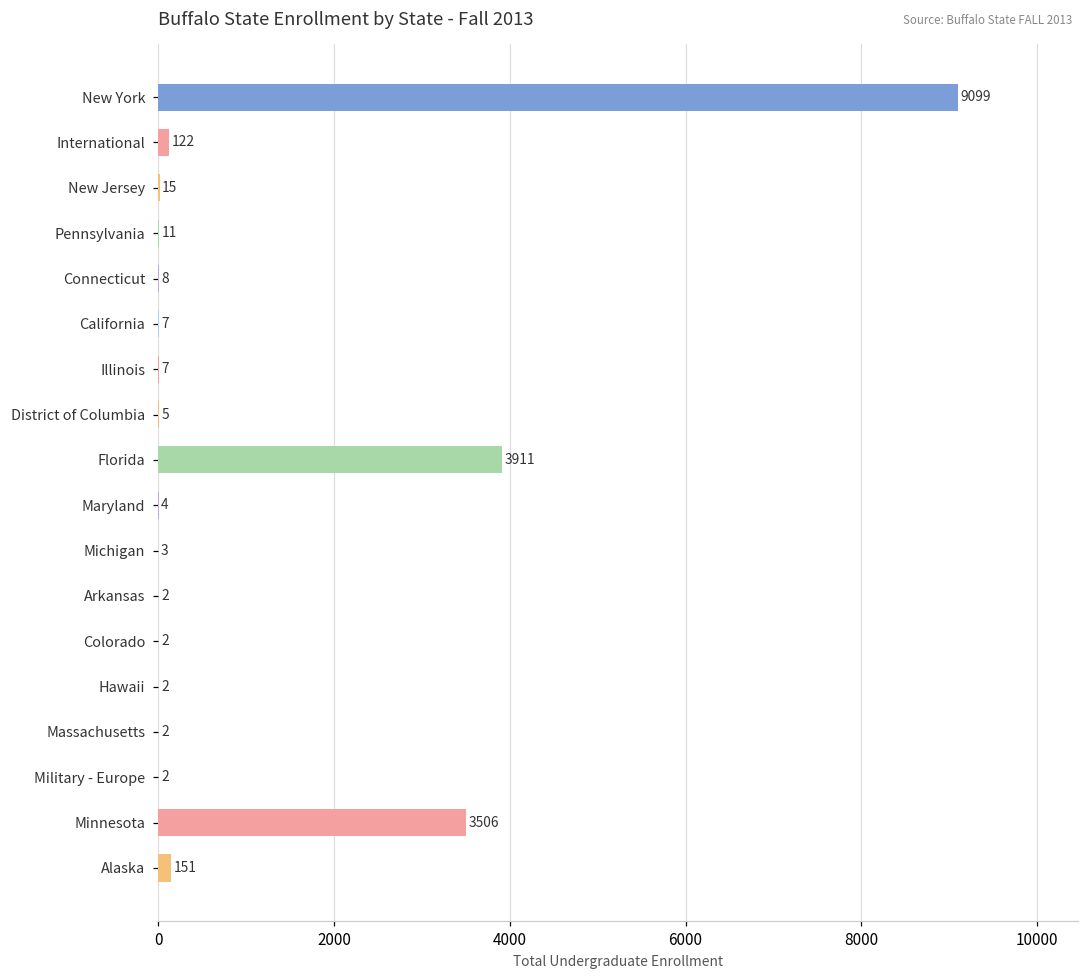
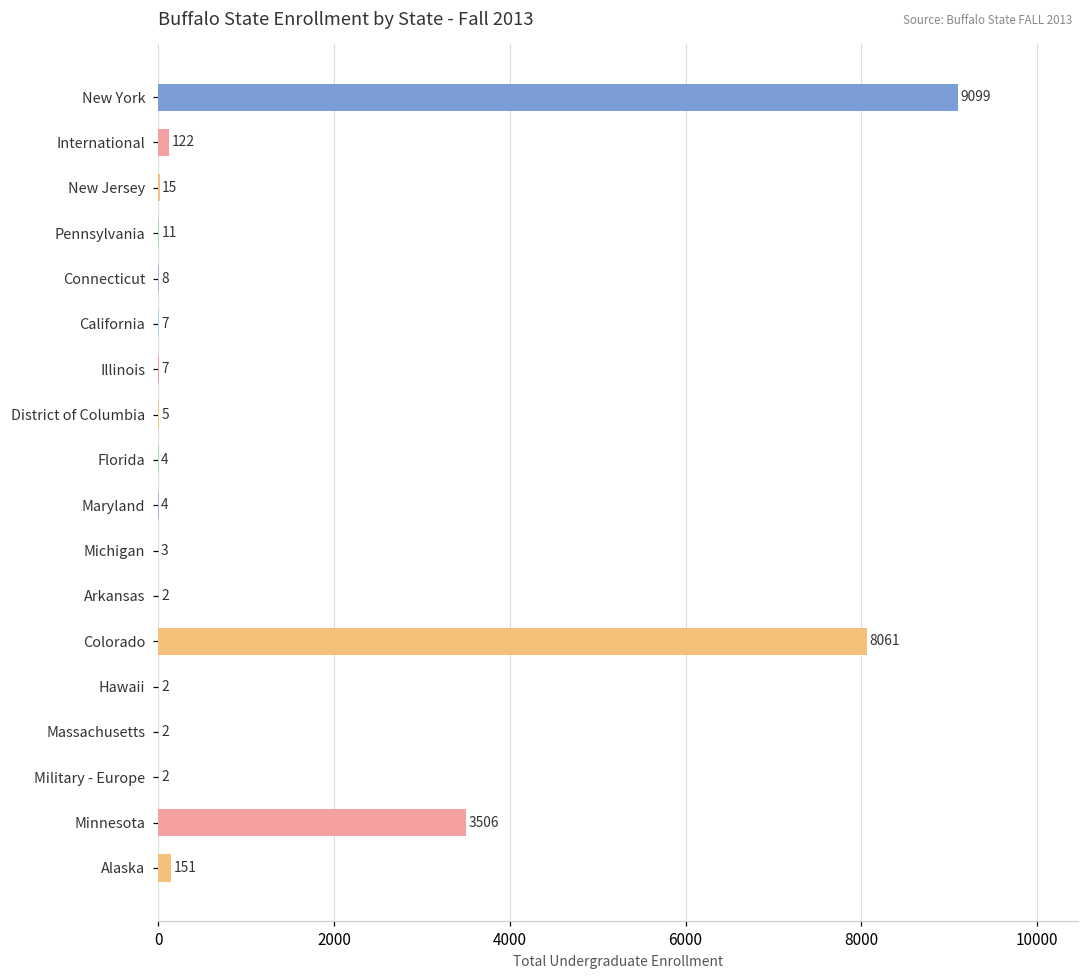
Florida: 3911 -> 4
Colorado: 2 -> 8061
